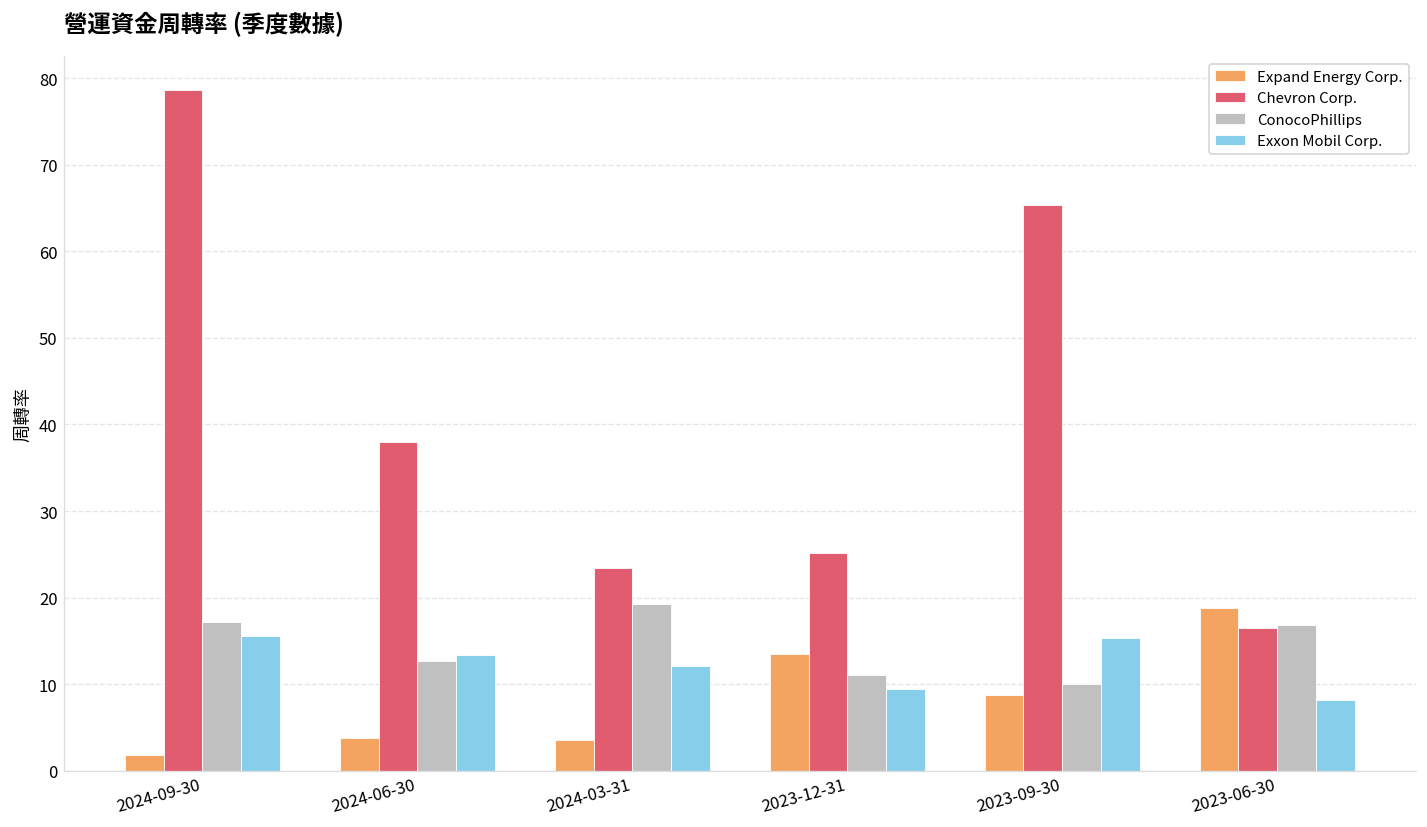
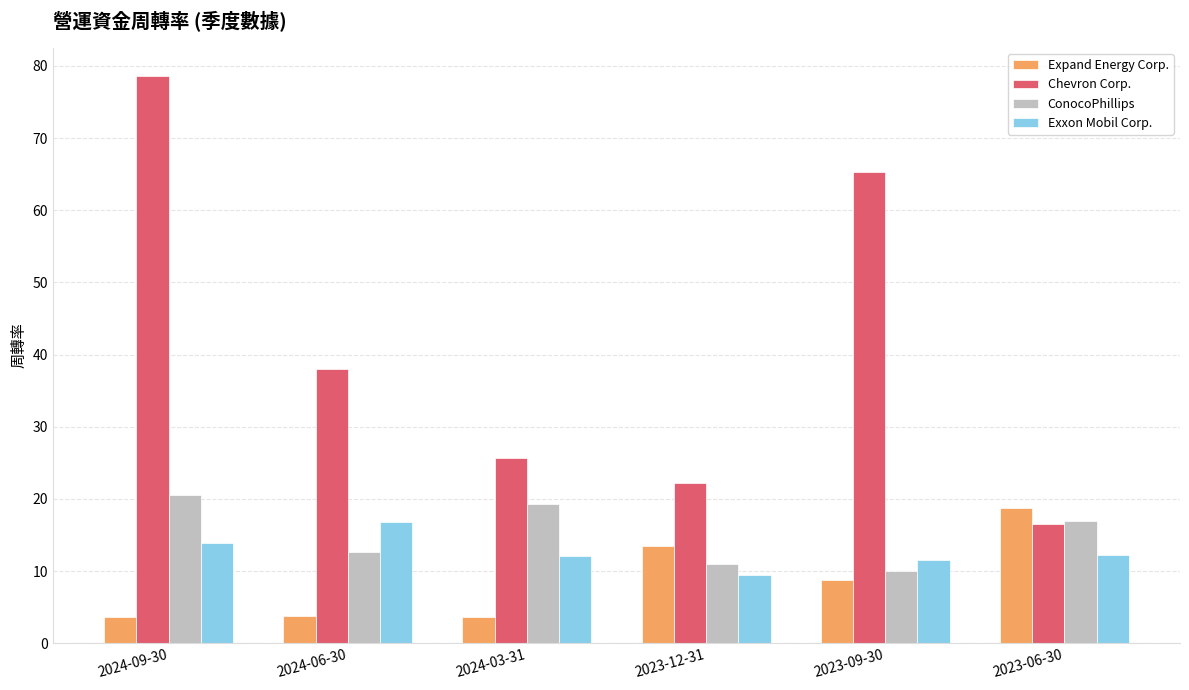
Expand Energy Corp., 2024-09-30: 2 -> 4
ConocoPhillips, 2024-09-30: 17 -> 21
Exxon Mobil Corp., 2024-09-30: 16 -> 14
Exxon Mobil Corp., 2024-06-30: 13 -> 17
Chevron Corp., 2024-03-31: 23 -> 26
Chevron Corp., 2023-12-31: 25 -> 22
Exxon Mobil Corp., 2023-09-30: 15 -> 12
Exxon Mobil Corp., 2023-06-30: 8 -> 12
